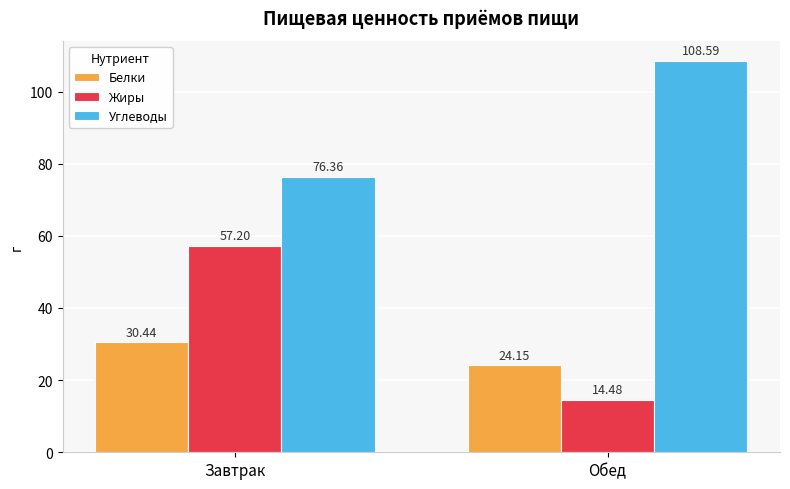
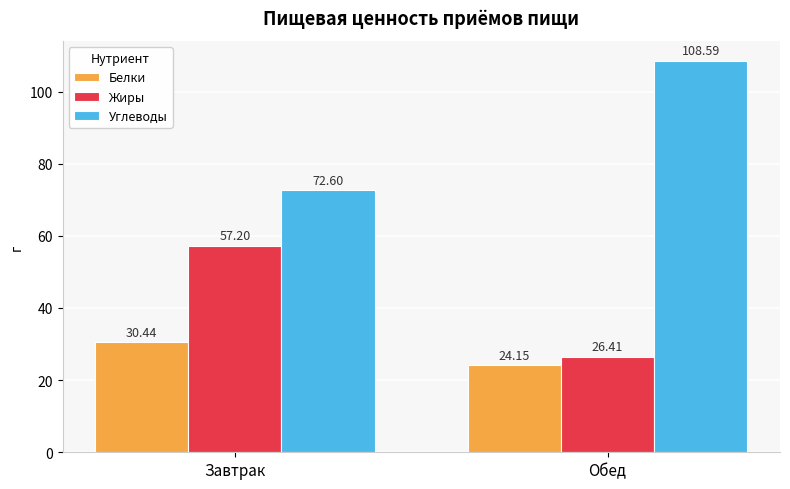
Углеводы, Завтрак: 76.36 -> 72.60
Жиры, Обед: 14.48 -> 26.41
